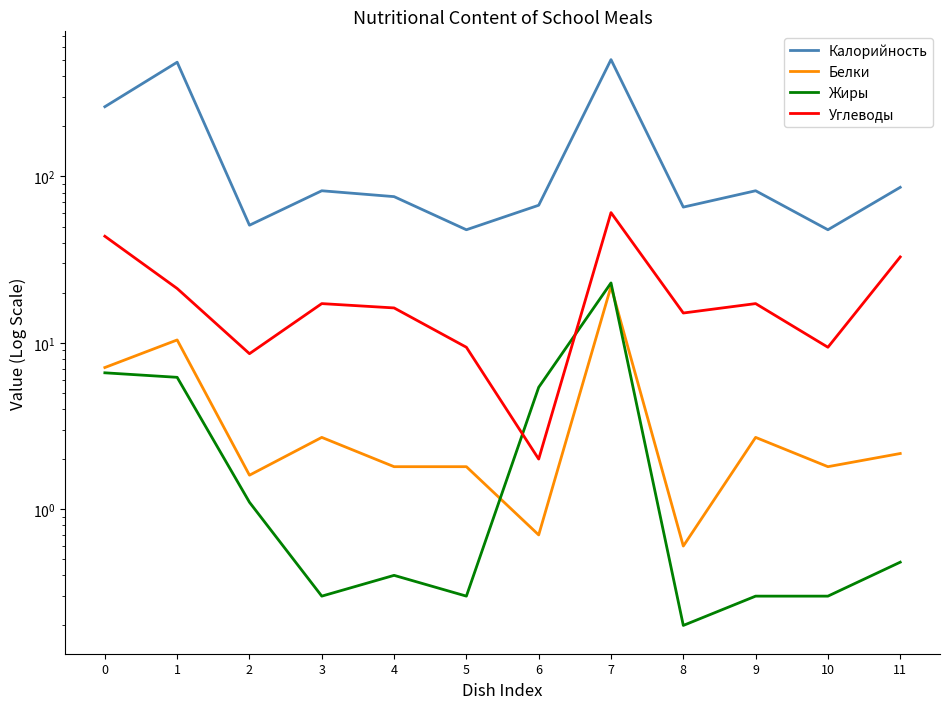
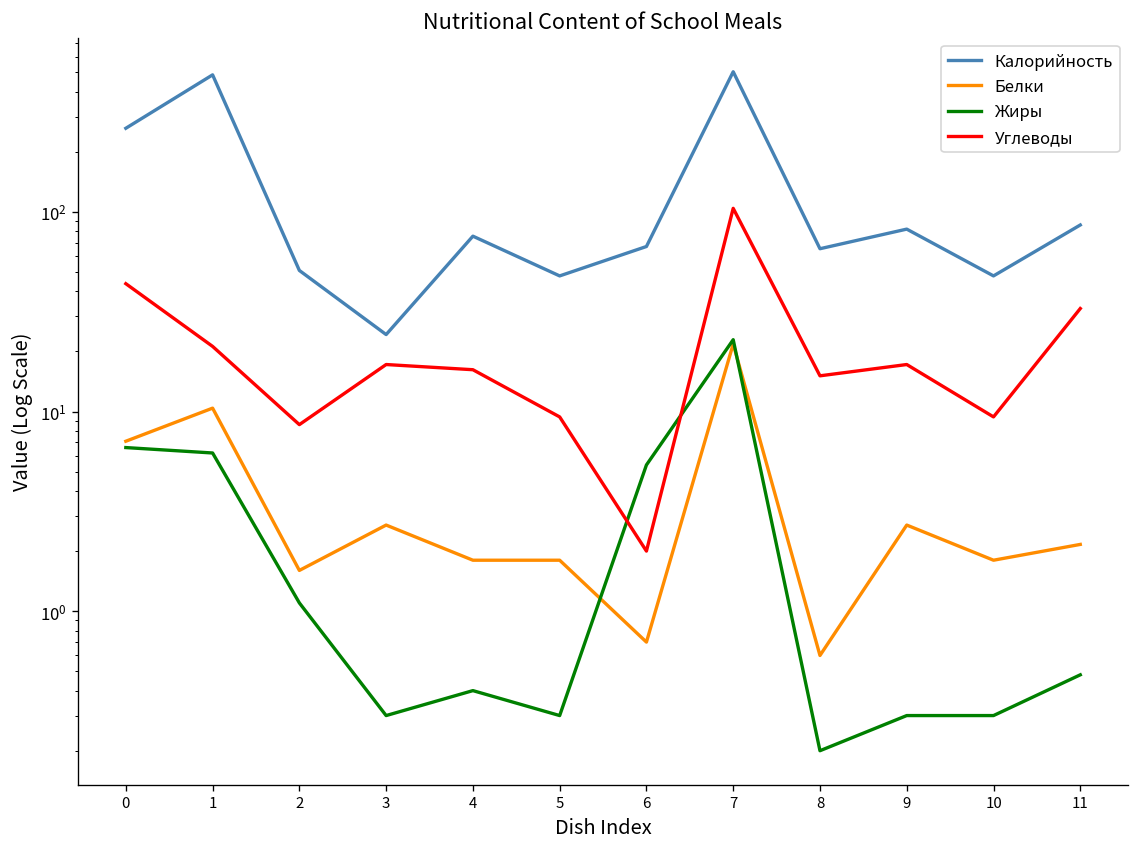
Калорийность, 3: 80 -> 24
Углеводы, 7: 61 -> 100
